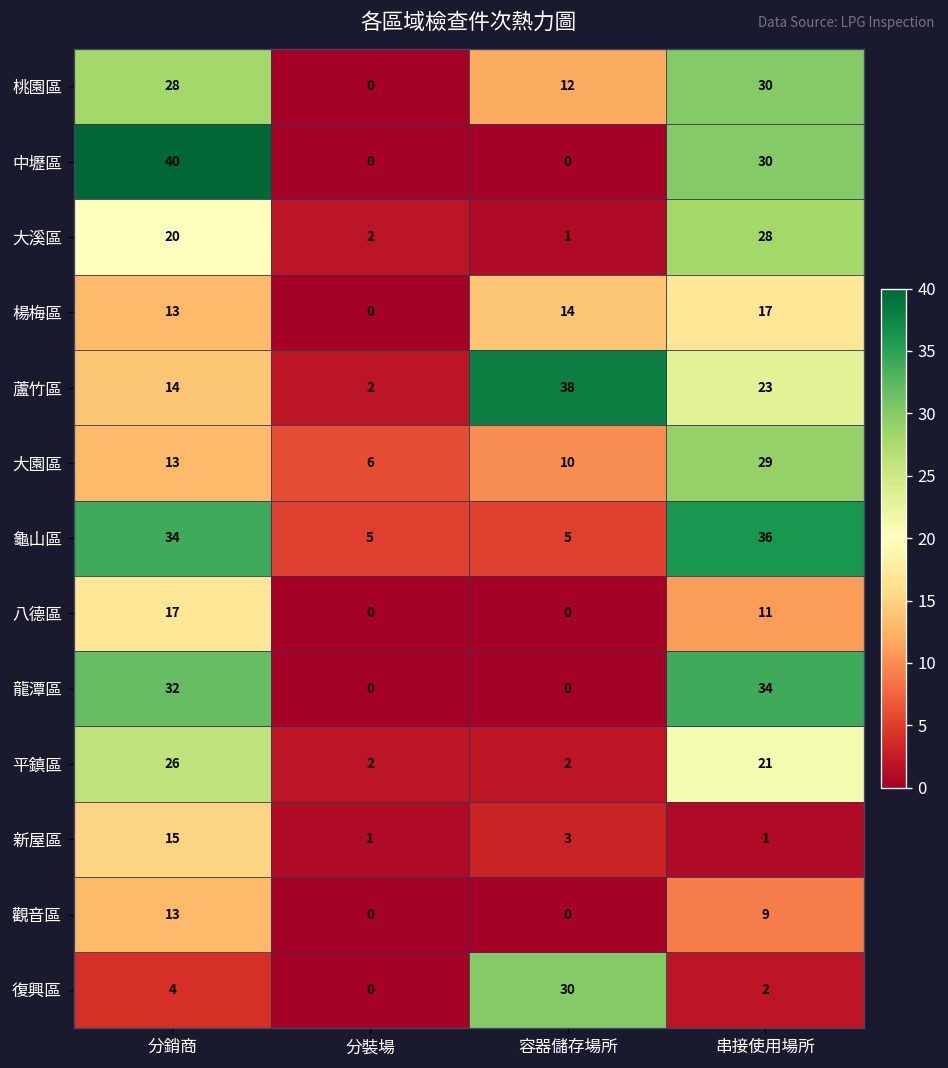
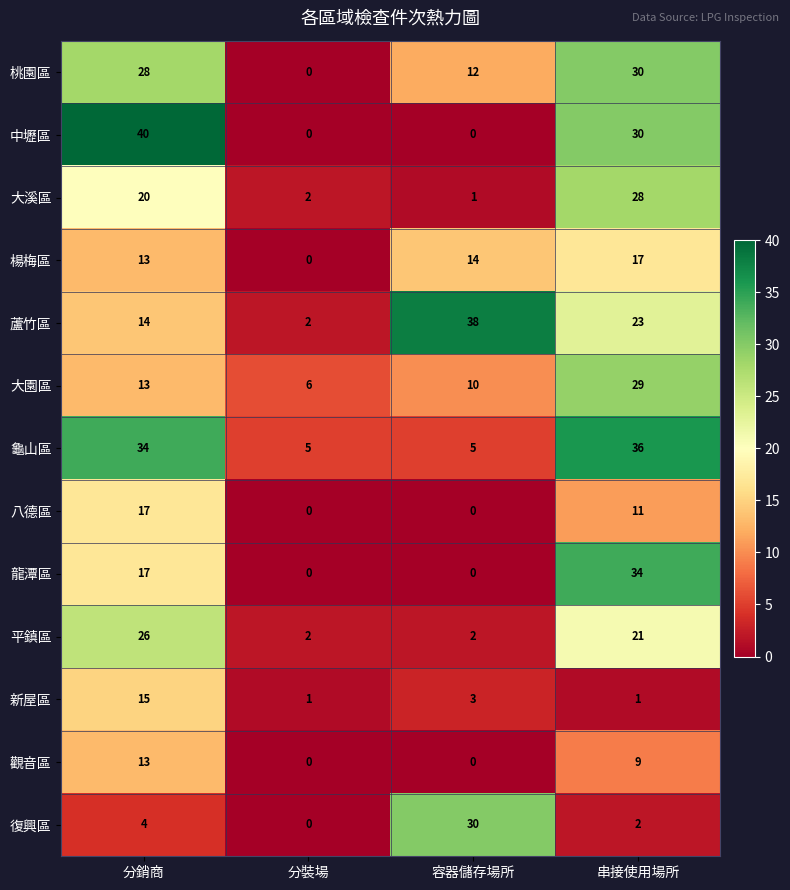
龍潭區, 分銷商: 32 -> 17
